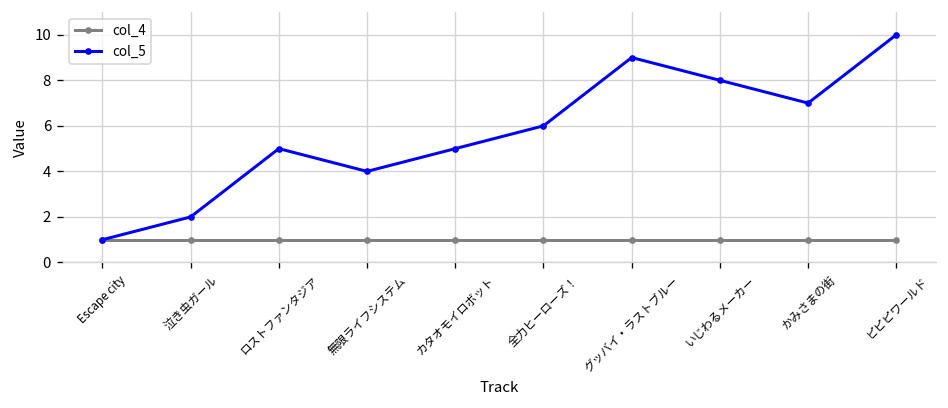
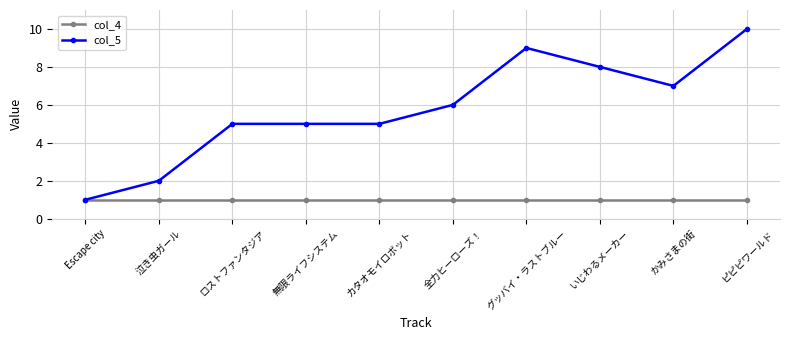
col_5, 無限ライフシステム: 4 -> 5
